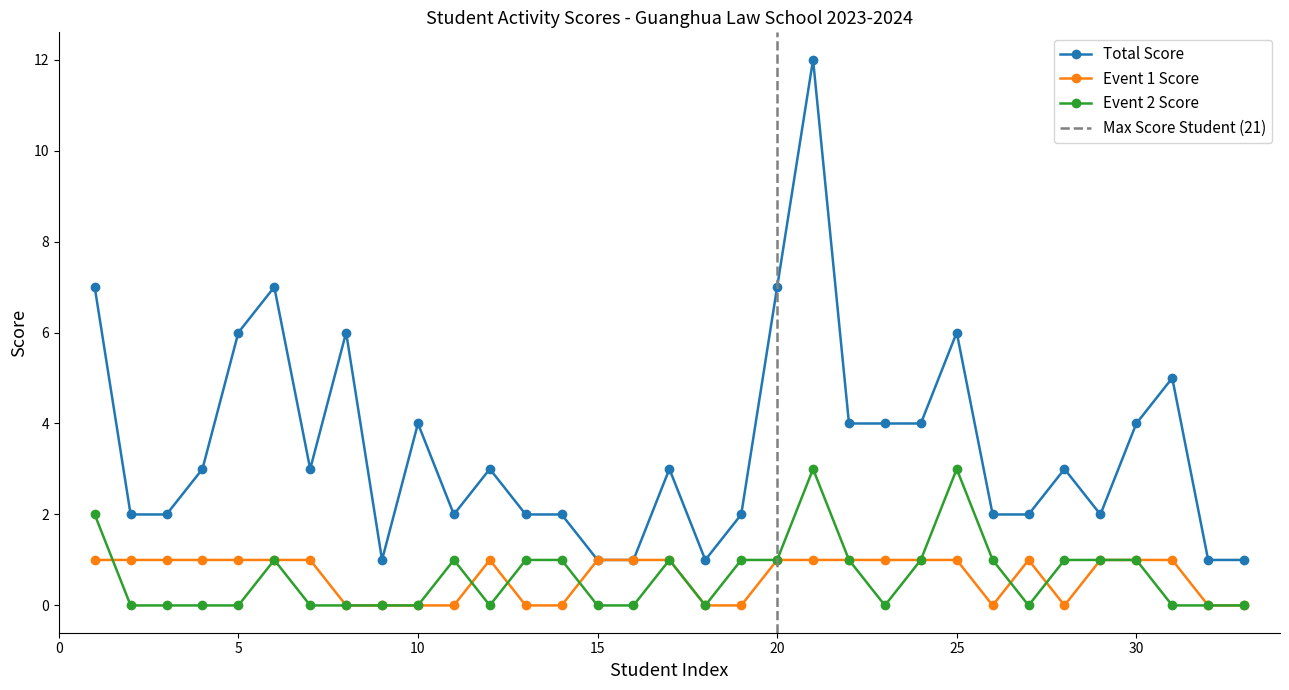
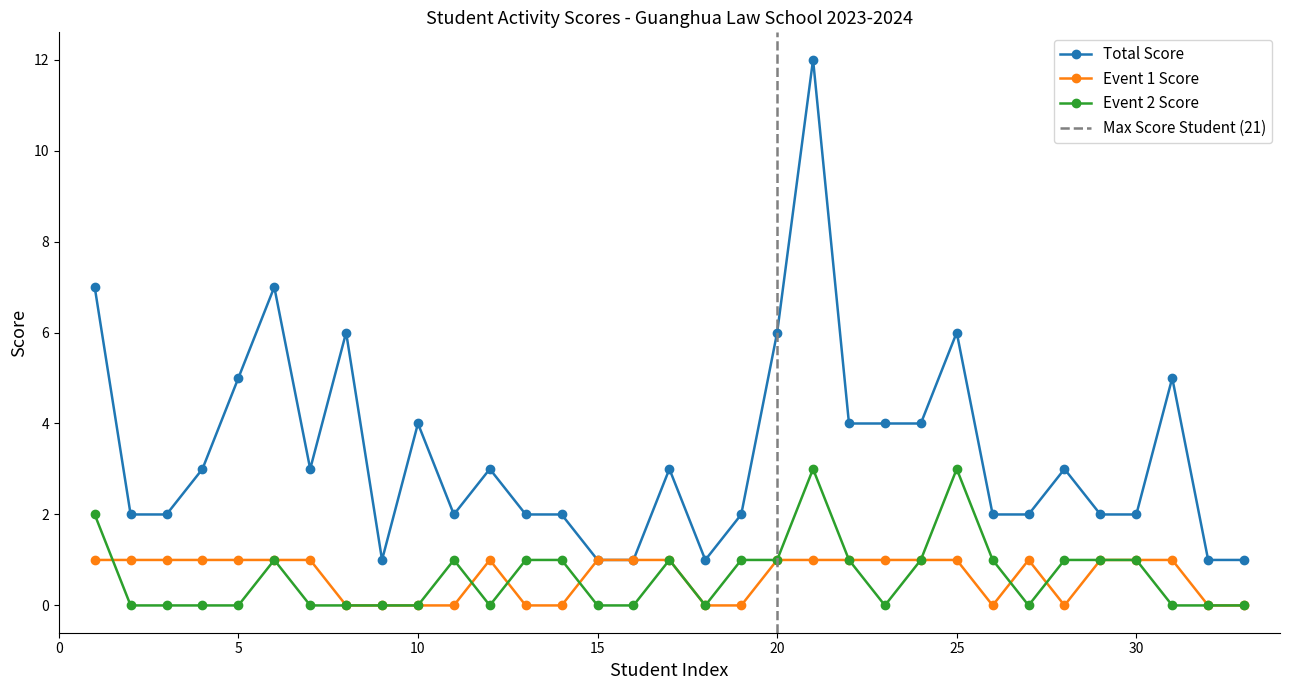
Total Score, 5: 6 -> 5
Total Score, 20: 7 -> 6
Total Score, 30: 4 -> 2
